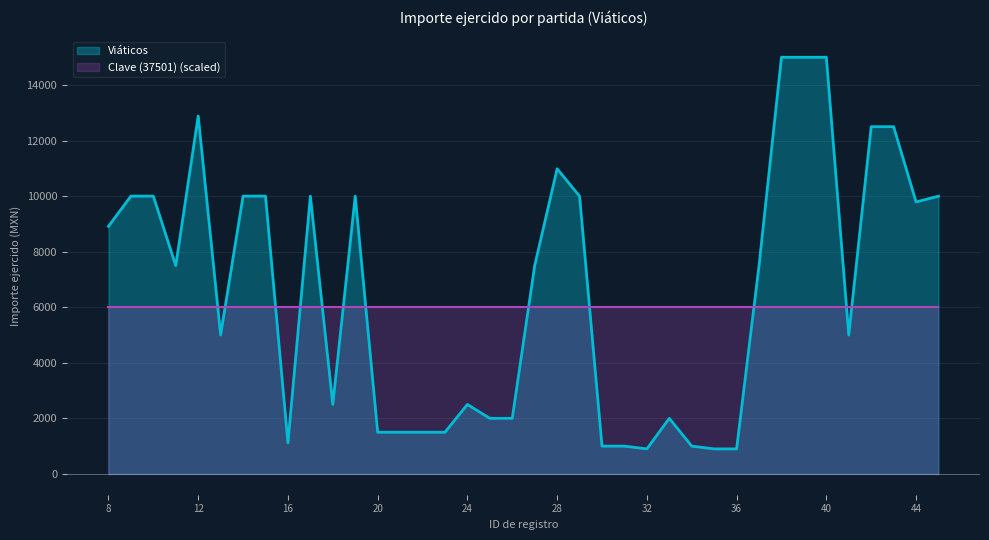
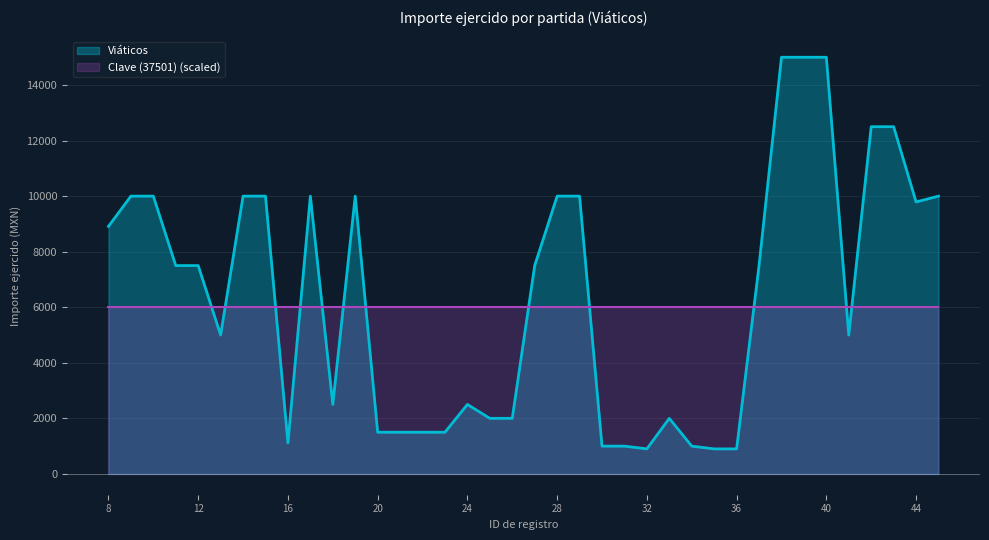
Viáticos, 12: 12900 -> 7500
Viáticos, 28: 11000 -> 10000
